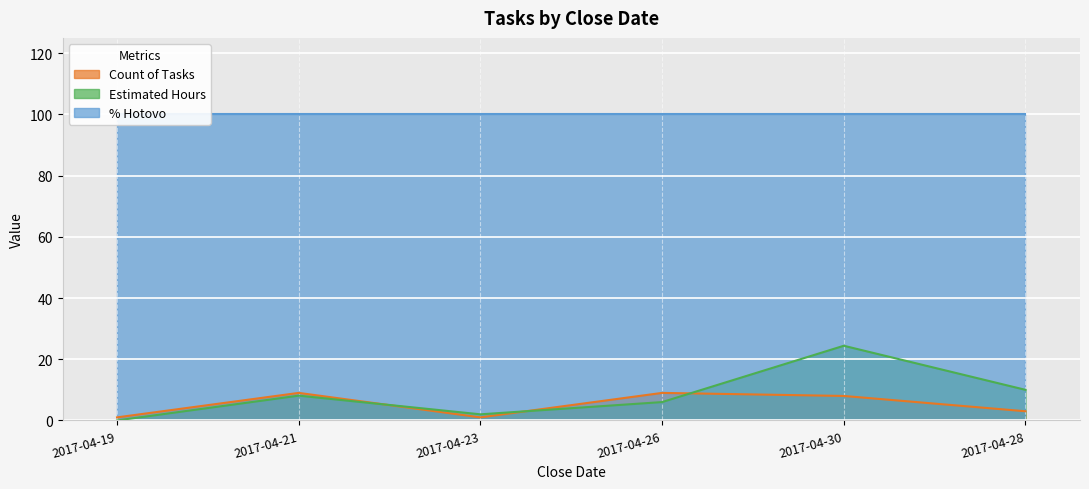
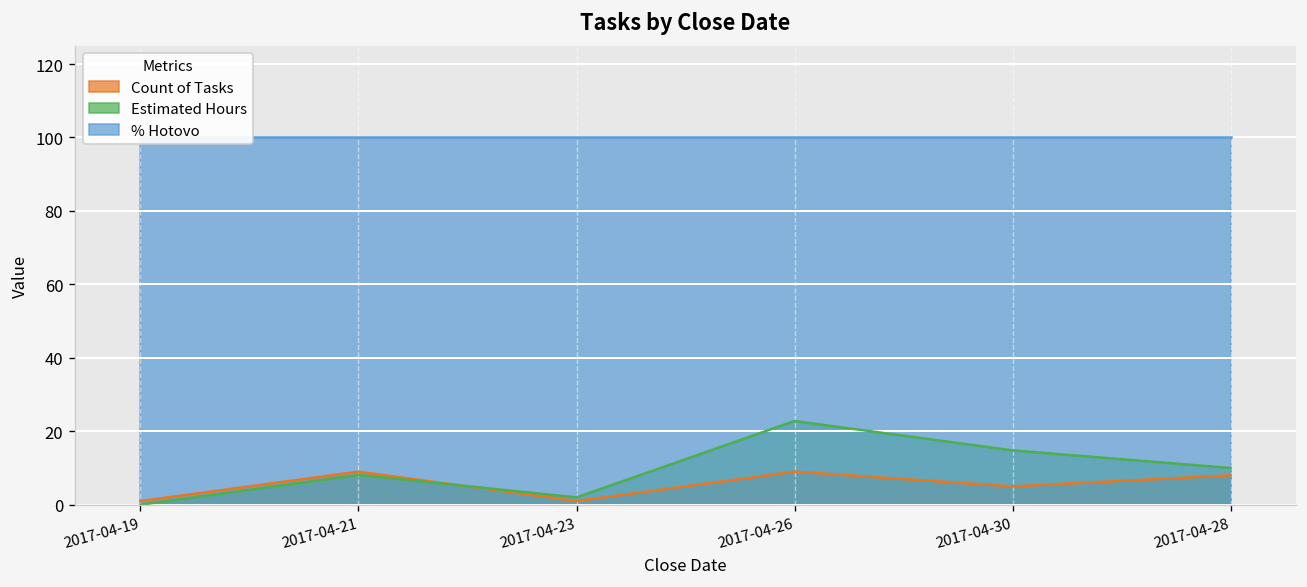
Estimated Hours, 2017-04-26: 6 -> 23
Count of Tasks, 2017-04-30: 8 -> 5
Estimated Hours, 2017-04-30: 24 -> 15
Count of Tasks, 2017-04-28: 3 -> 8
